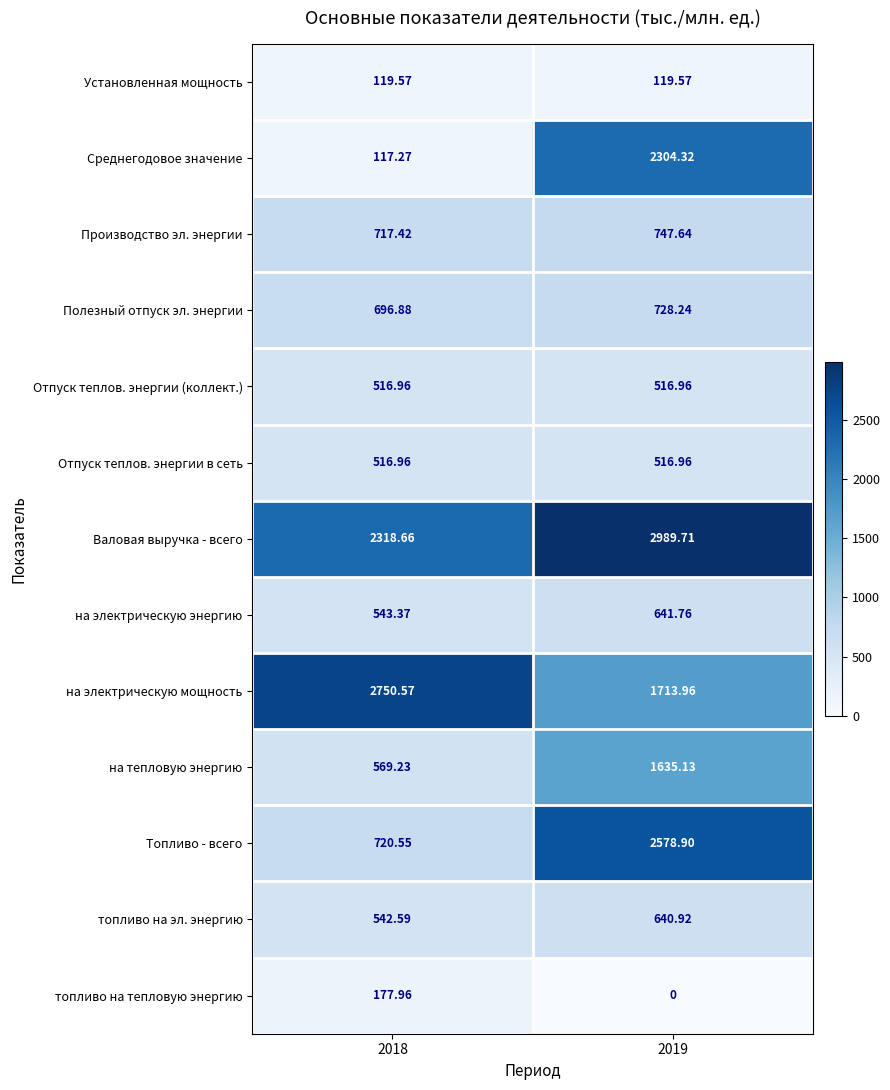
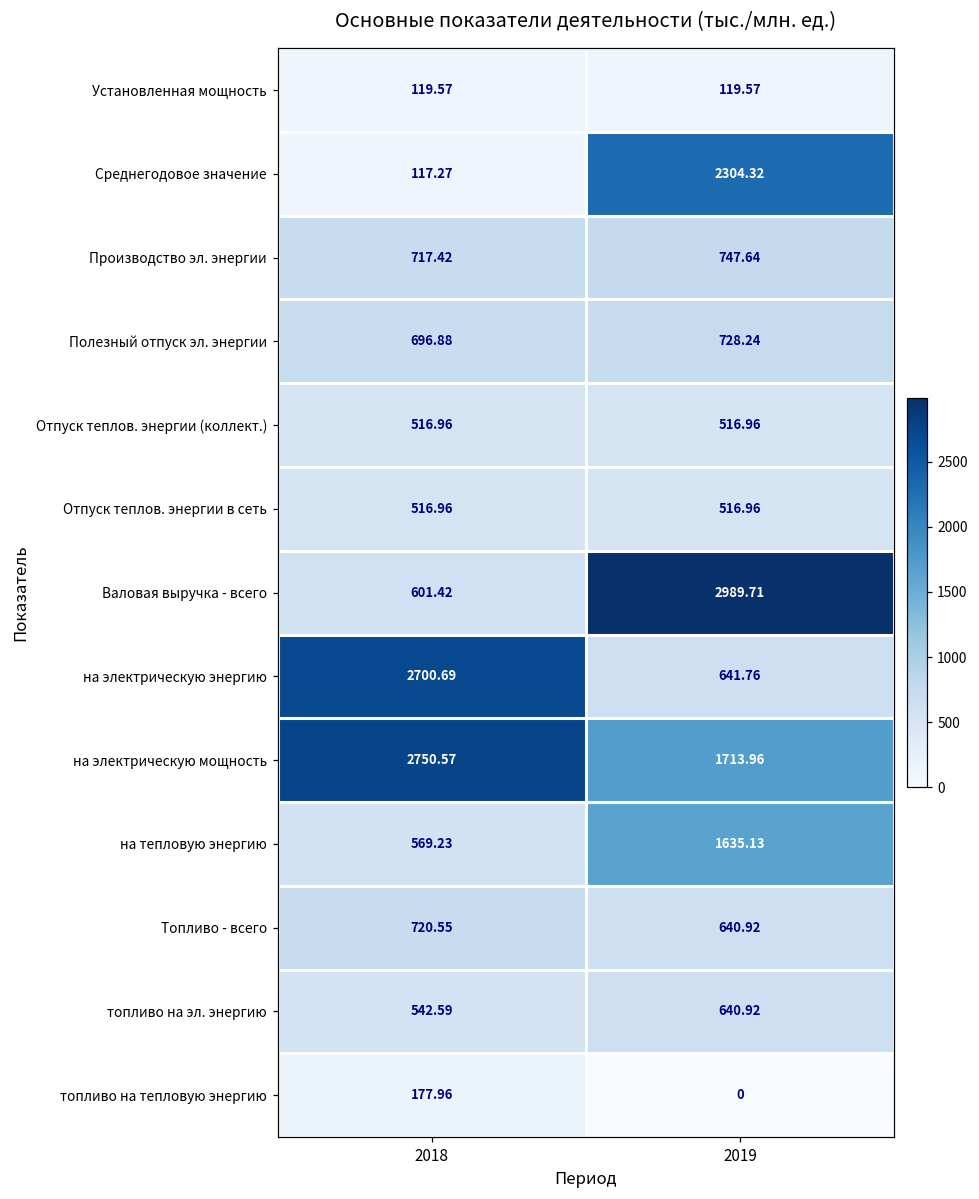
Валовая выручка - всего, 2018: 2318.66 -> 601.42
на электрическую энергию, 2018: 543.37 -> 2700.69
Топливо - всего, 2019: 2578.90 -> 640.92
